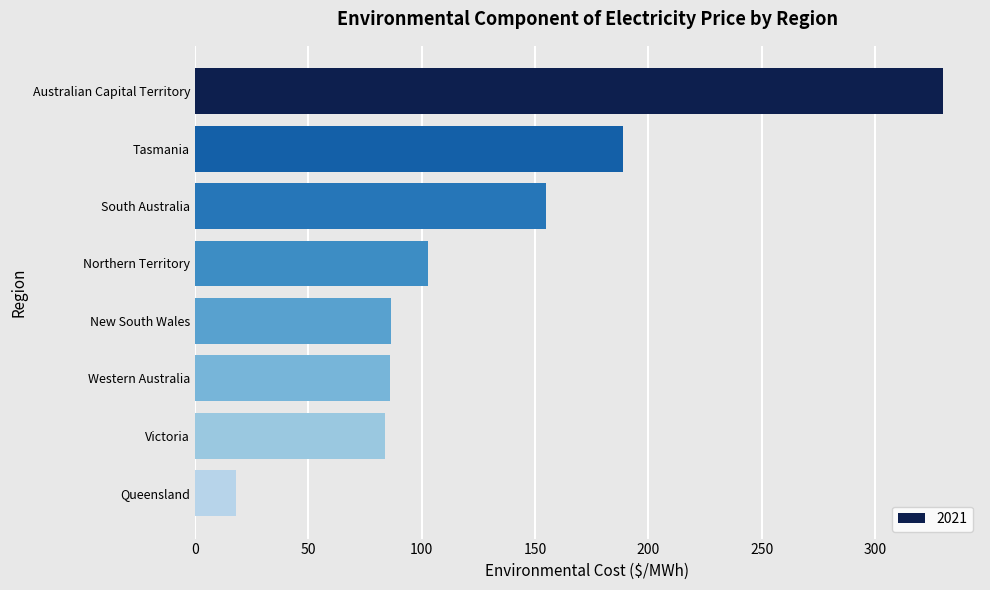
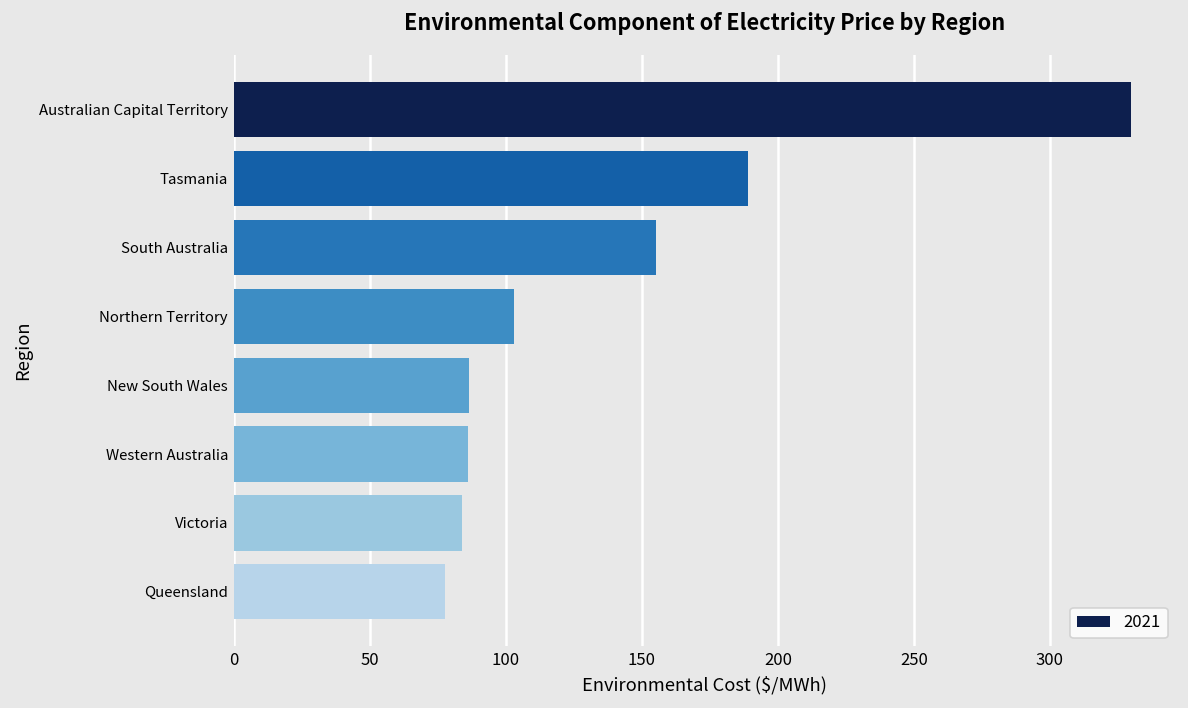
Queensland: 18 -> 78
